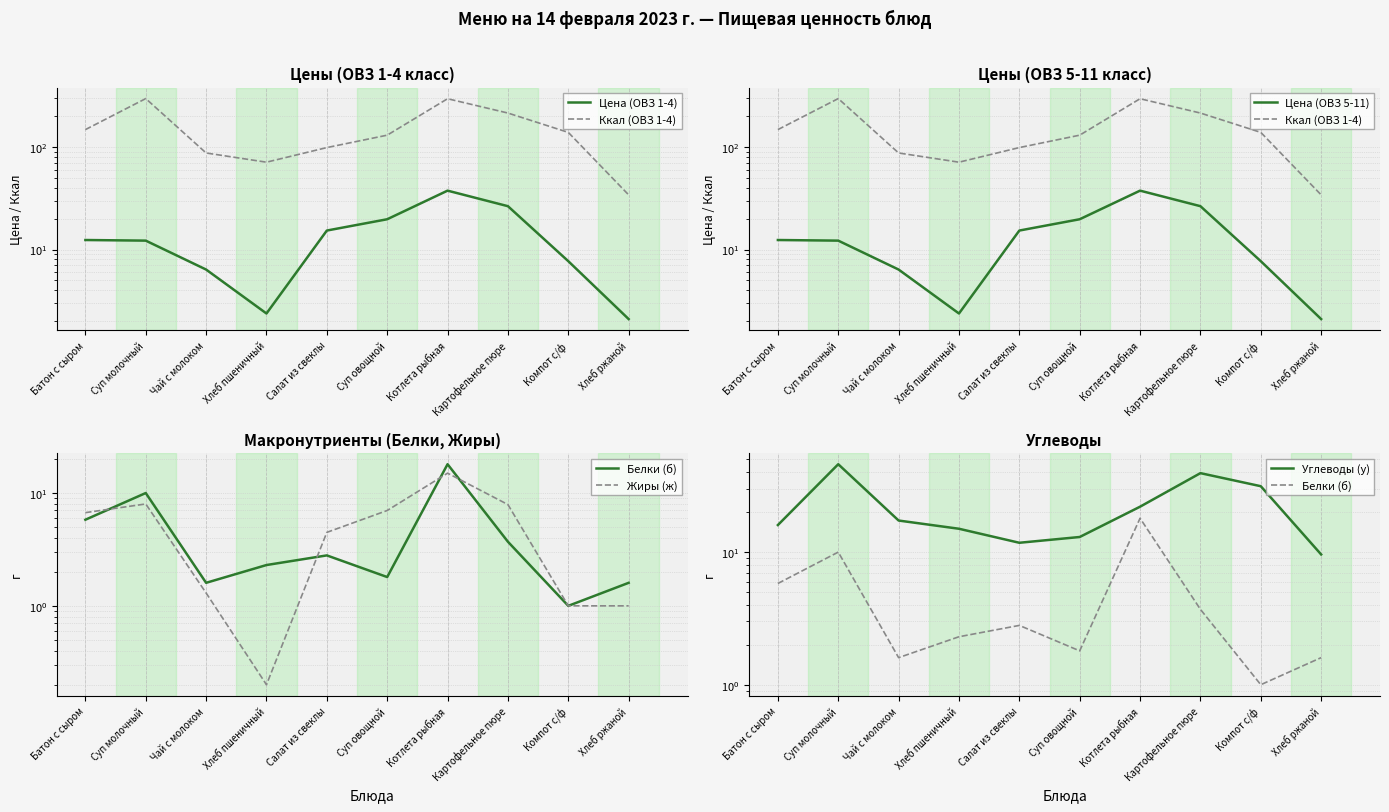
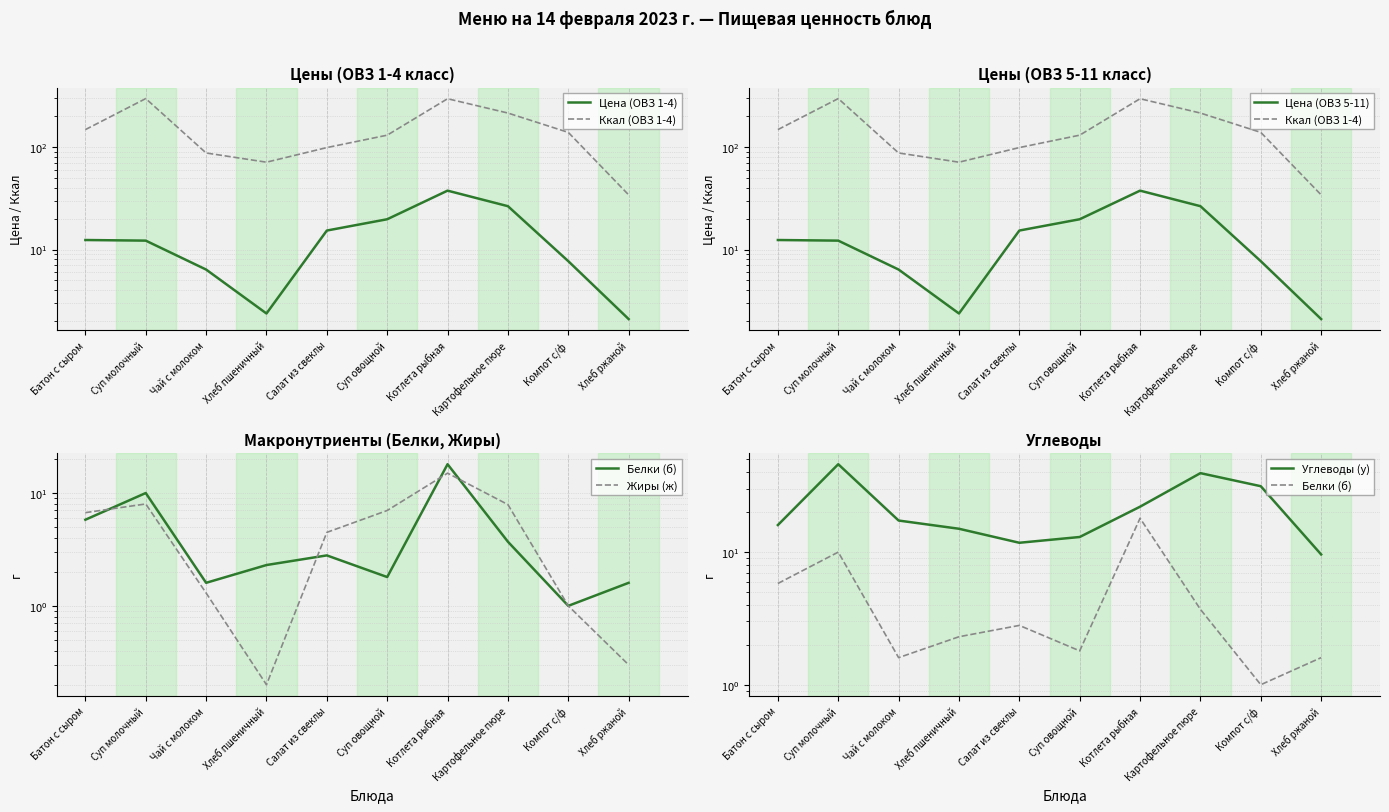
Макронутриенты (Белки, Жиры), Жиры (ж), Хлеб ржаной: 1.0 -> 0.3
